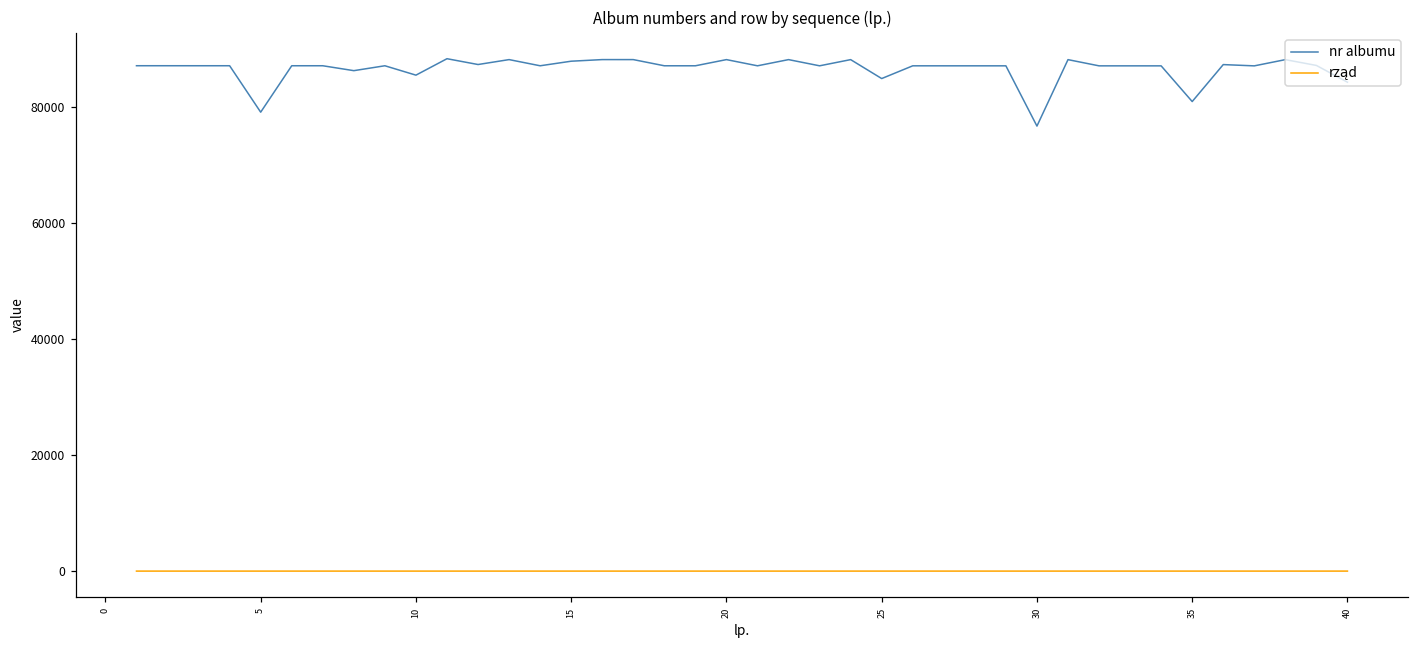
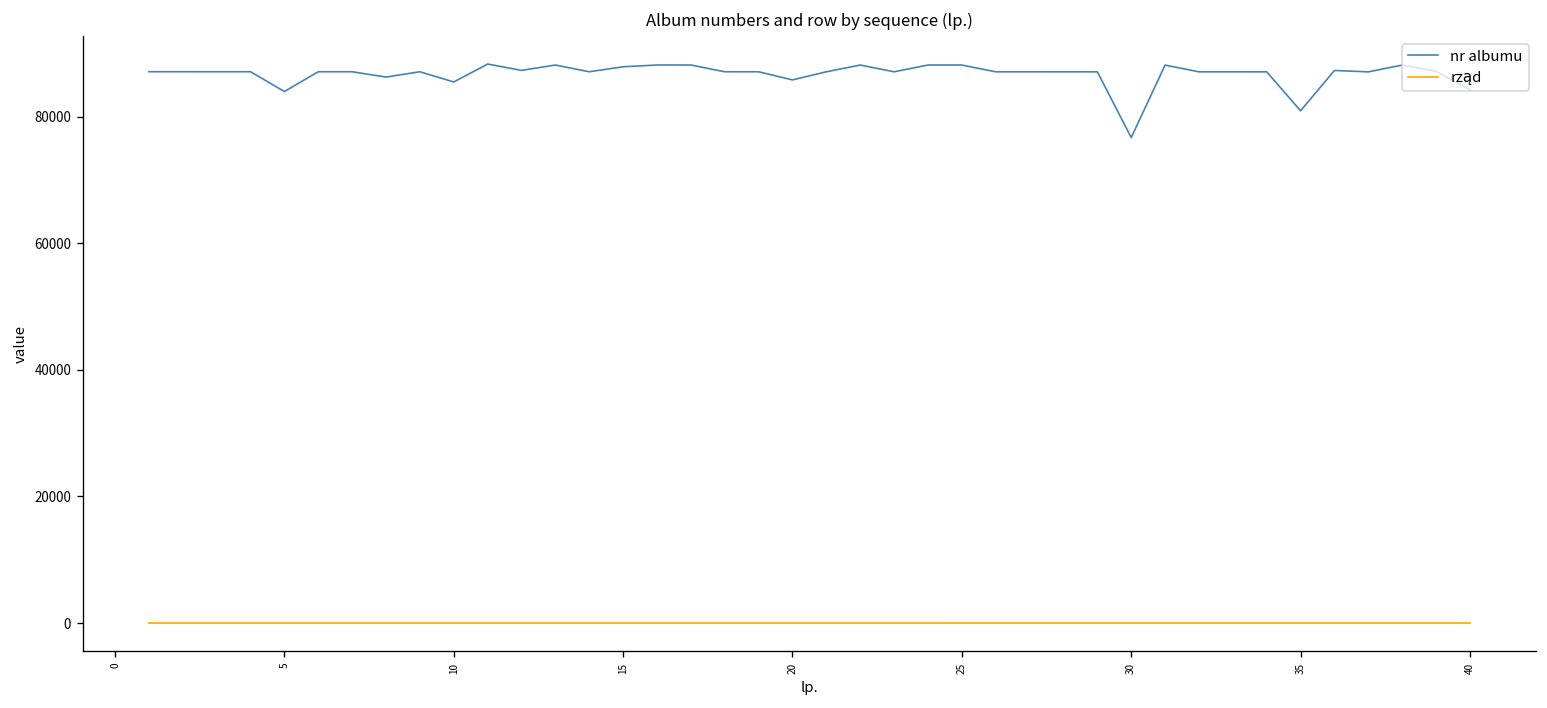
nr albumu, 5: 79000 -> 84000
nr albumu, 20: 88000 -> 86000
nr albumu, 25: 85000 -> 88000
